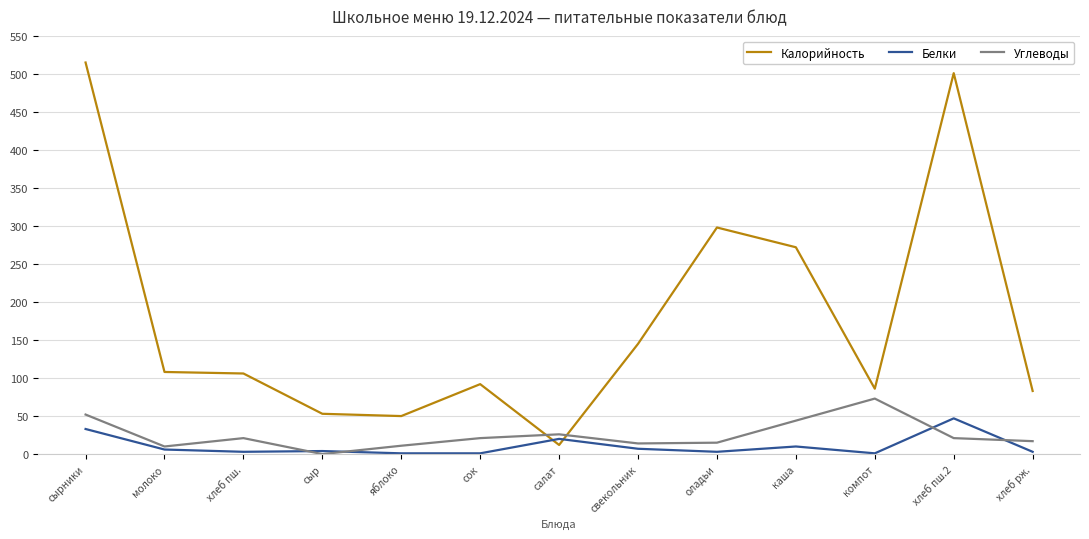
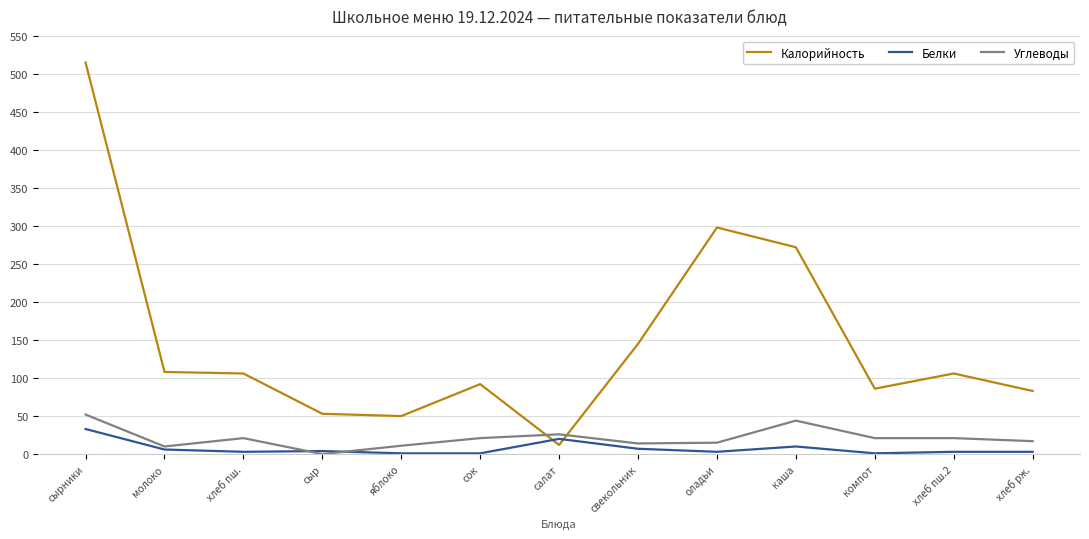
Углеводы, компот: 70 -> 20
Калорийность, хлеб пш.2: 500 -> 110
Белки, хлеб пш.2: 50 -> 0
